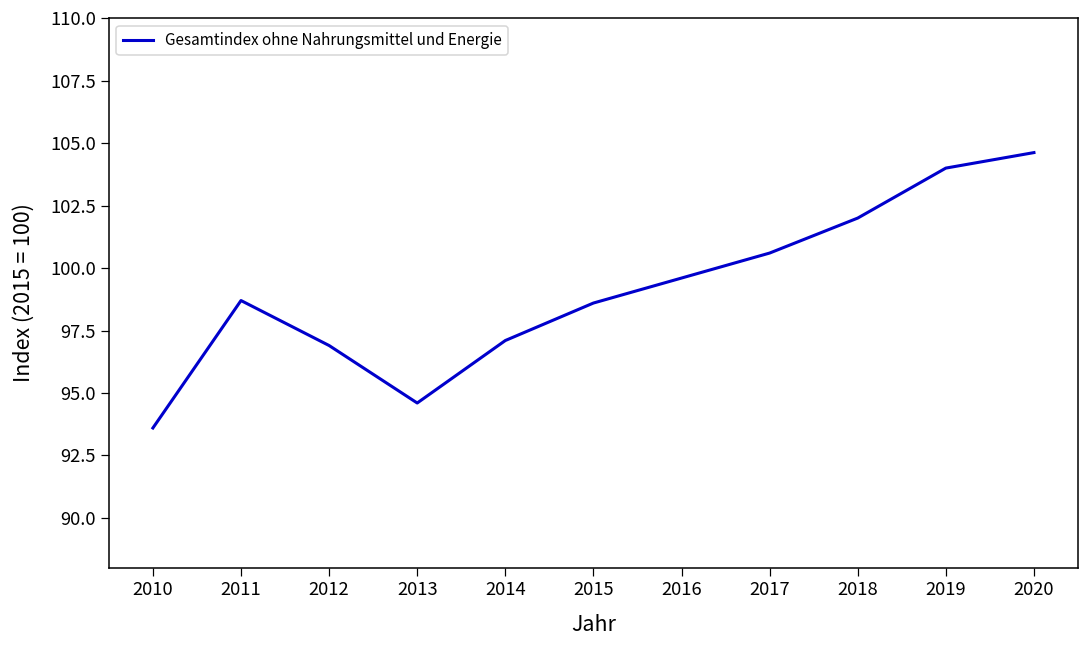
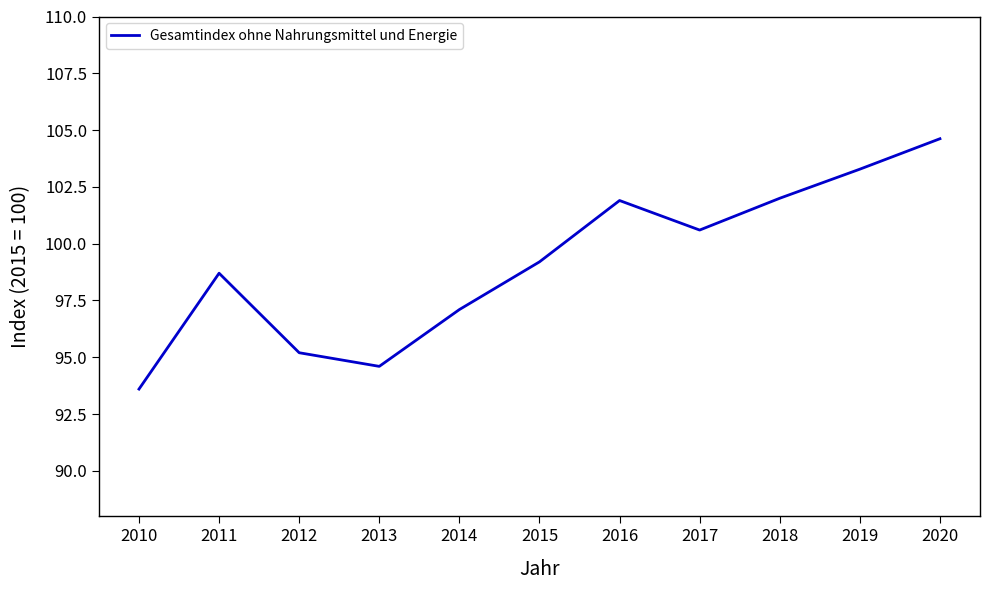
2012: 96.9 -> 95.2
2015: 98.6 -> 99.2
2016: 99.6 -> 101.9
2019: 104.0 -> 103.3
